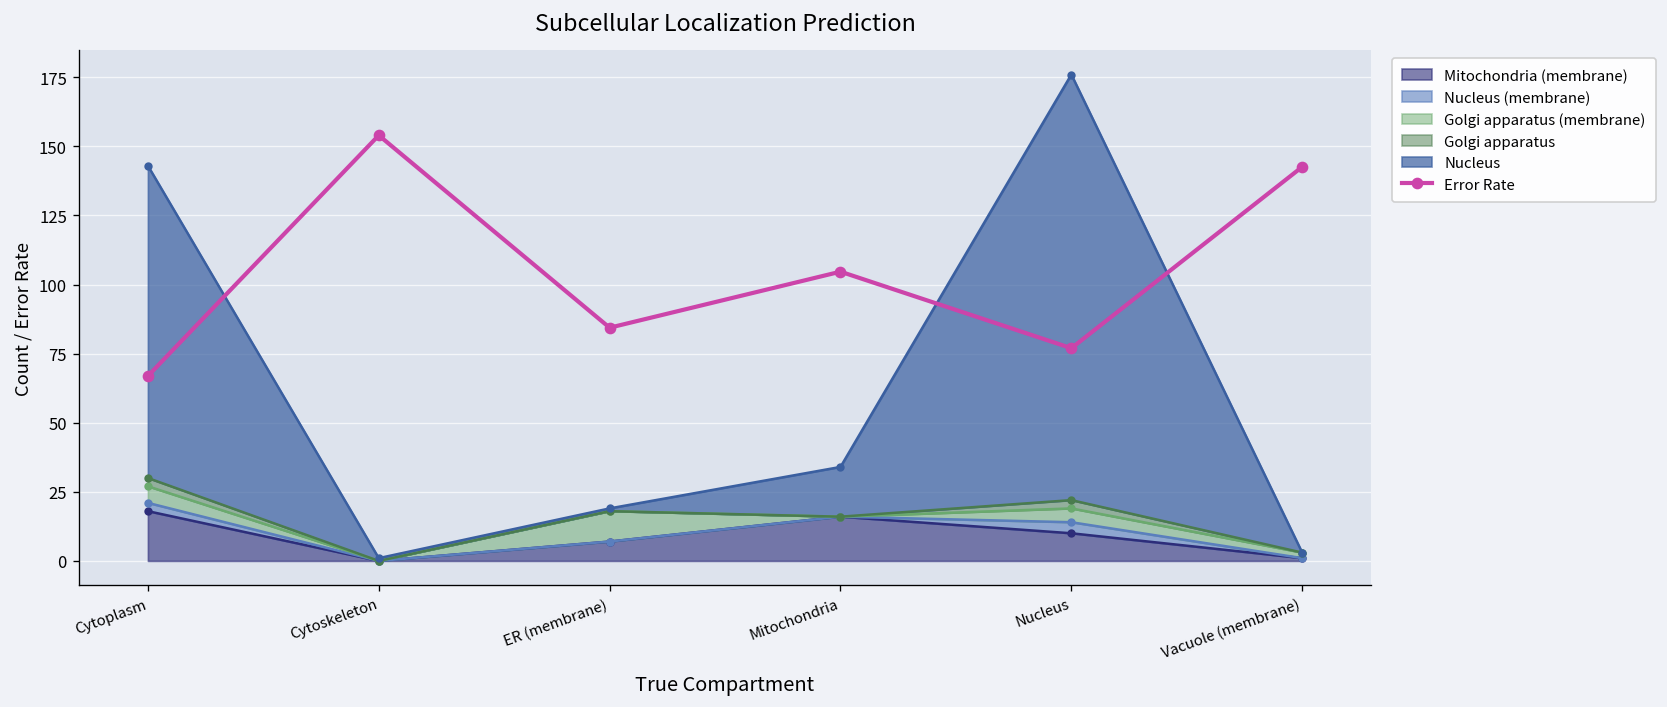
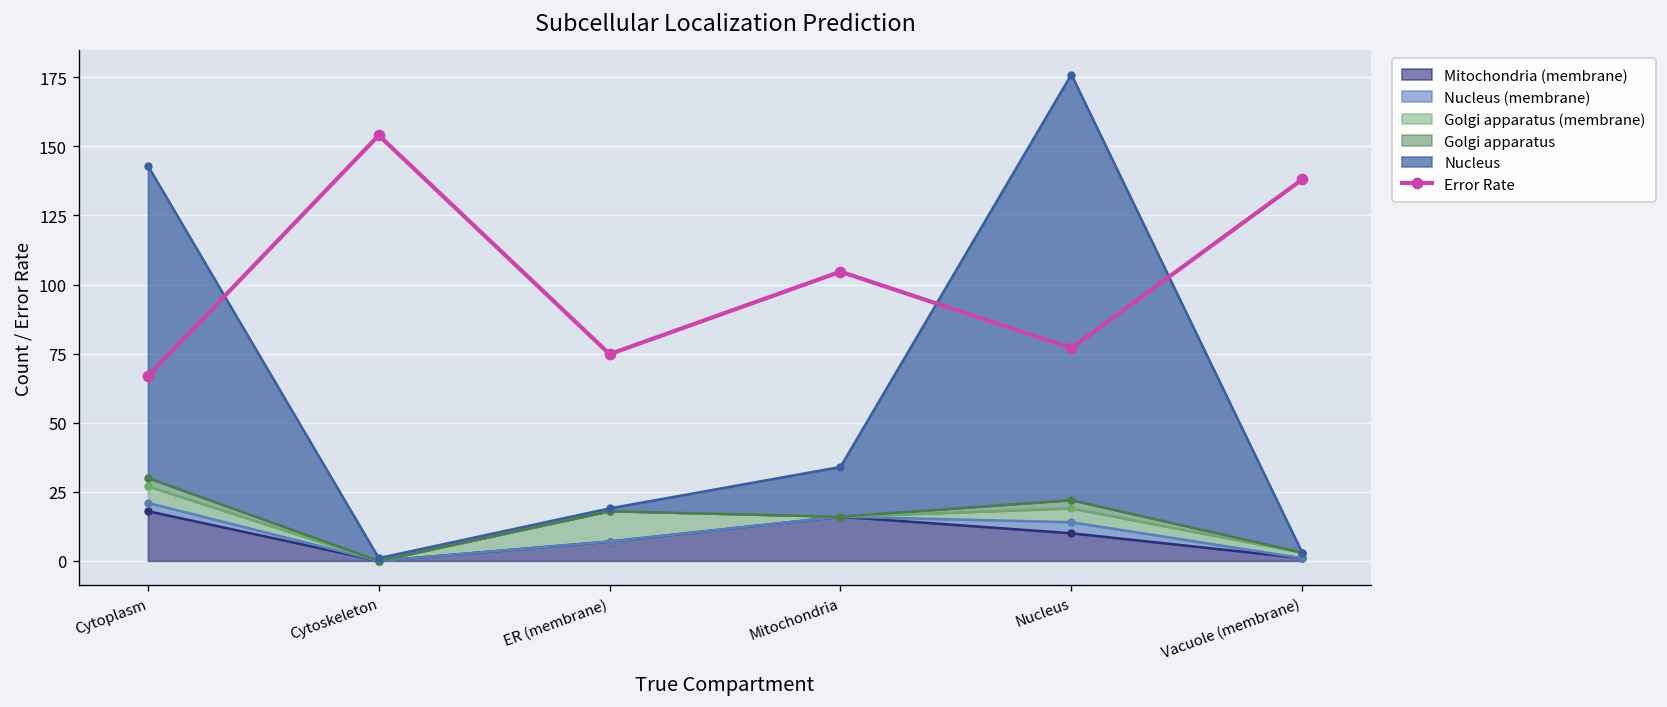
Error Rate, ER (membrane): 84 -> 75
Error Rate, Vacuole (membrane): 143 -> 138
